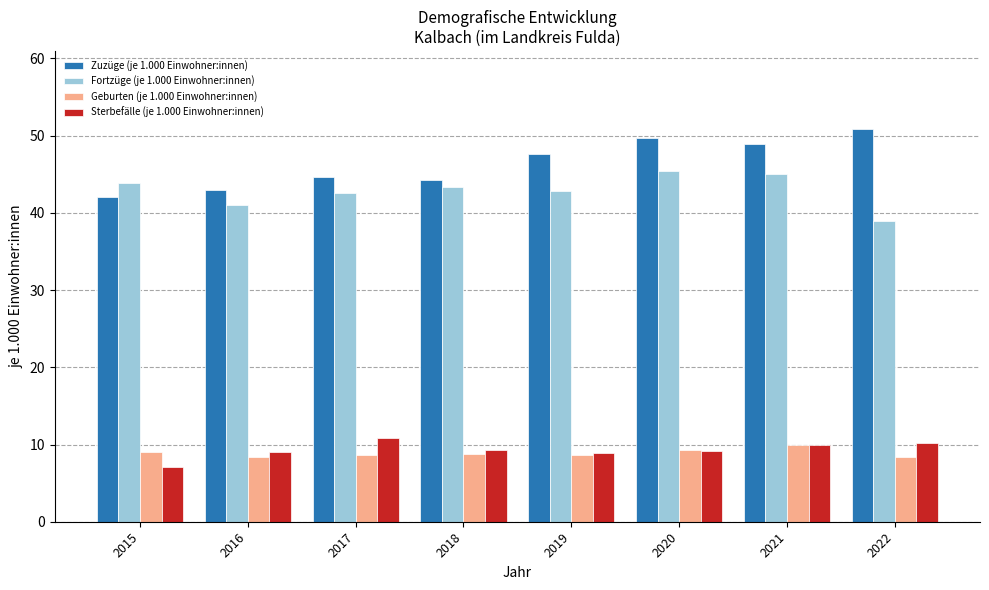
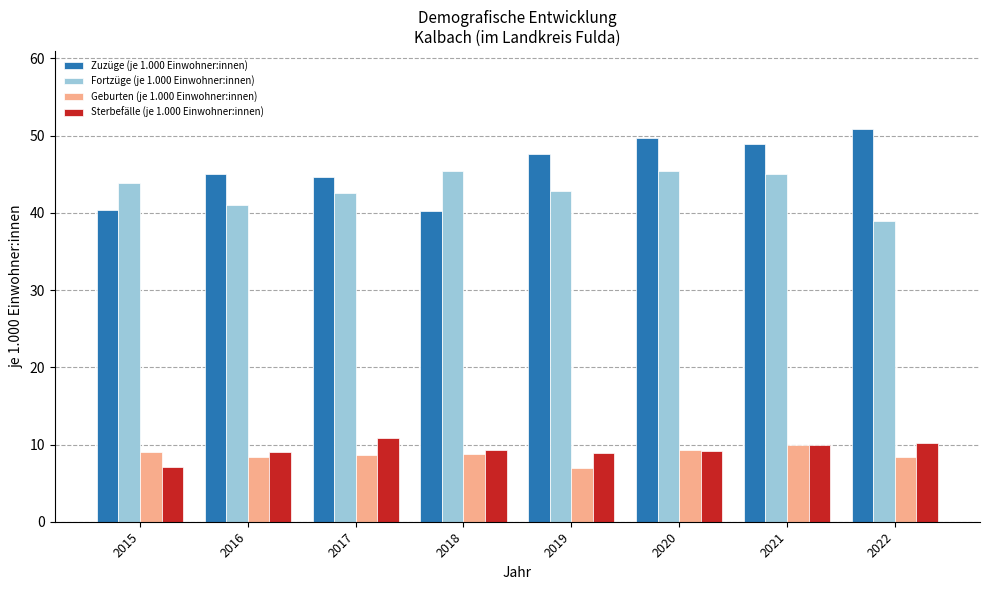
Zuzüge (je 1.000 Einwohner:innen), 2015: 42 -> 40
Zuzüge (je 1.000 Einwohner:innen), 2016: 43 -> 45
Zuzüge (je 1.000 Einwohner:innen), 2018: 44 -> 40
Fortzüge (je 1.000 Einwohner:innen), 2018: 43 -> 45
Geburten (je 1.000 Einwohner:innen), 2019: 9 -> 7
